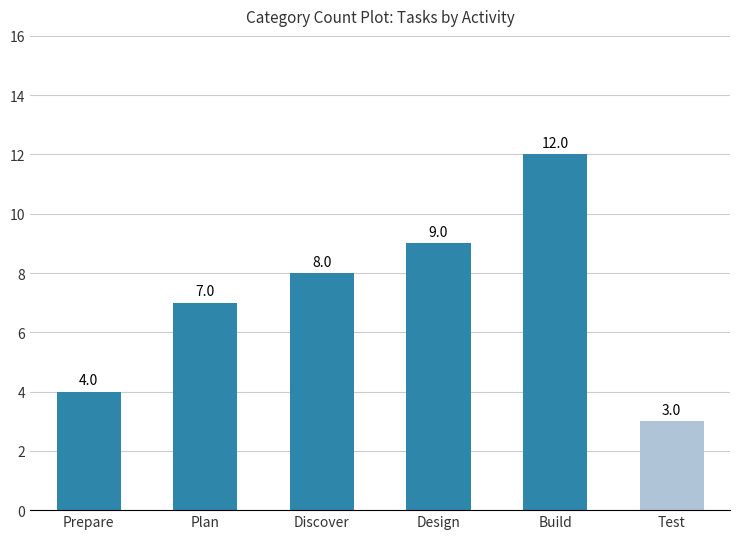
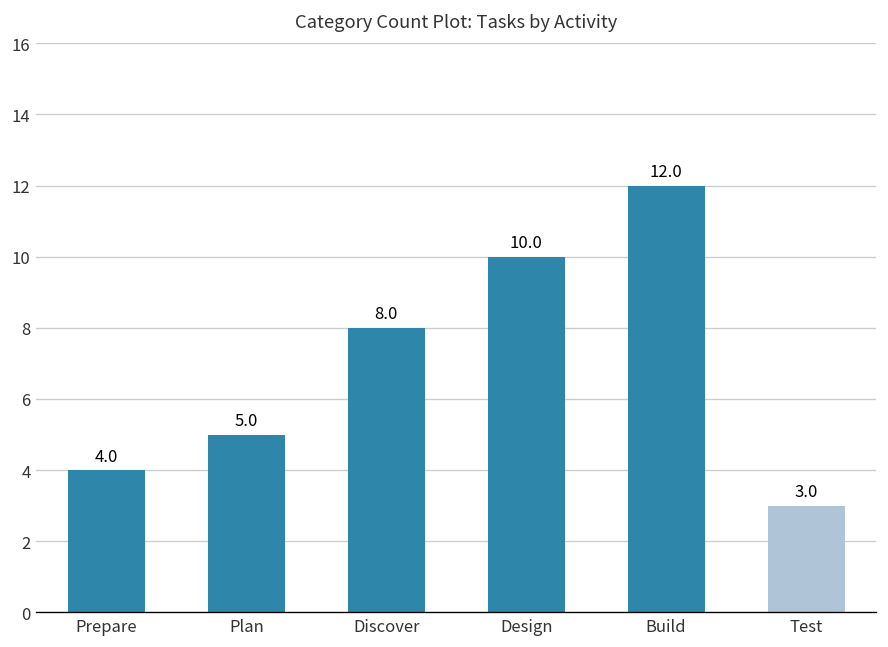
Plan: 7.0 -> 5.0
Design: 9.0 -> 10.0
